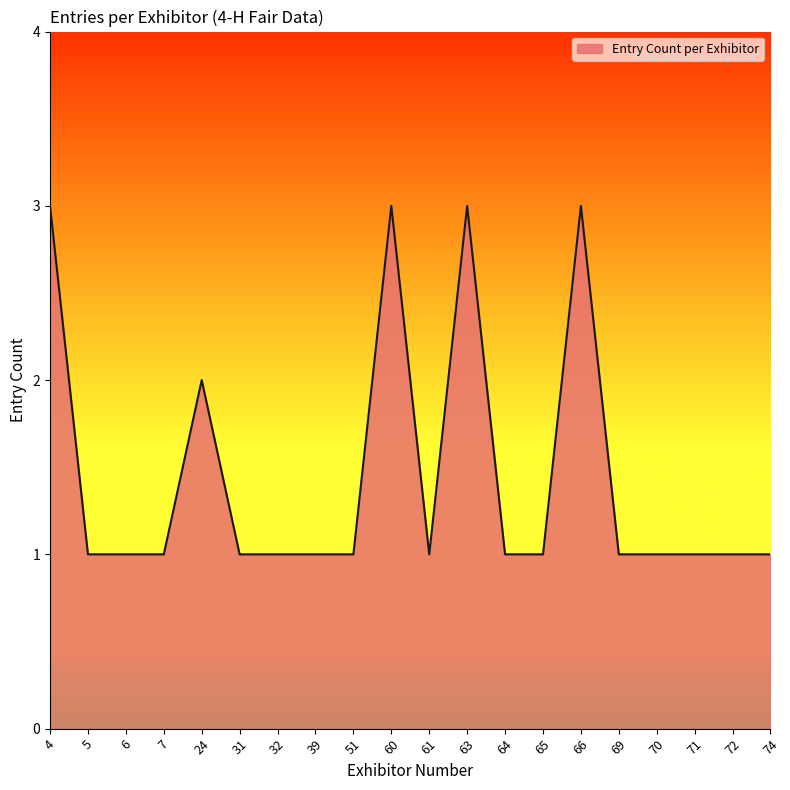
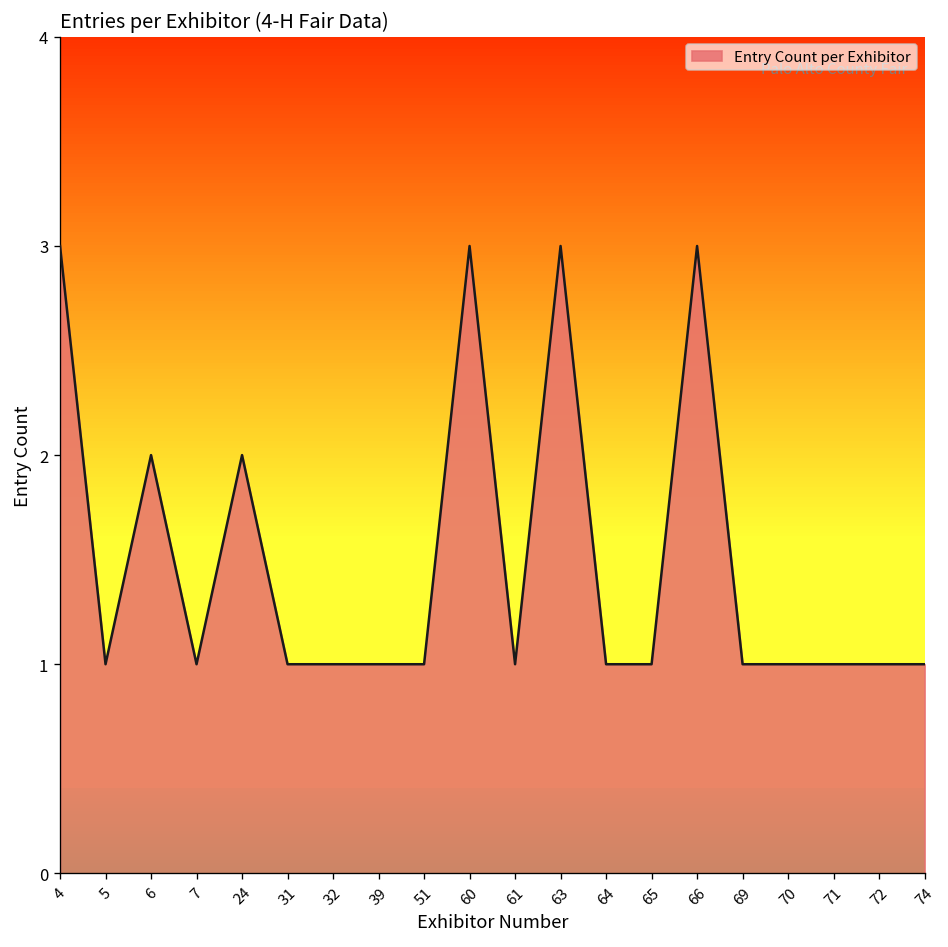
6: 1 -> 2
